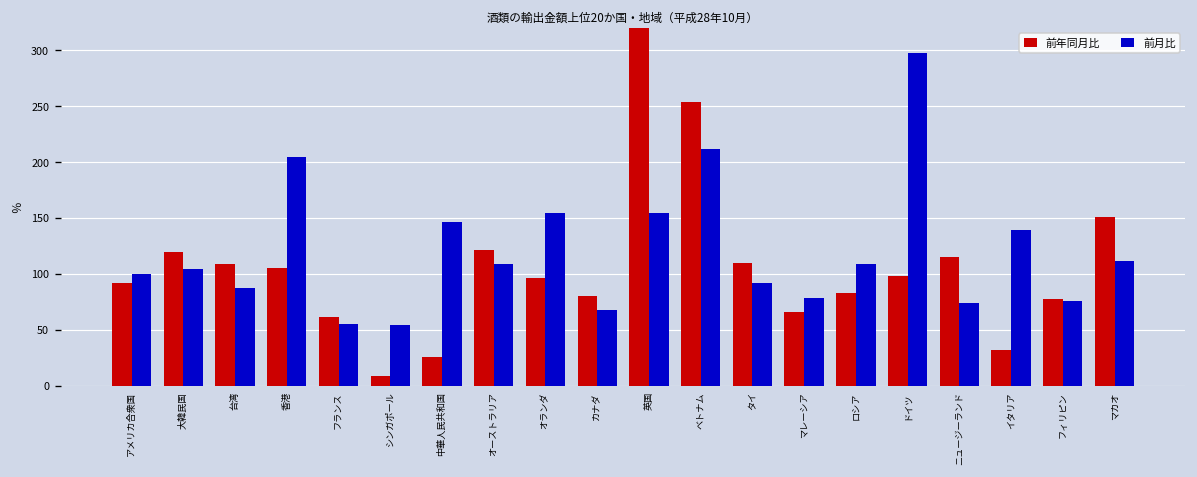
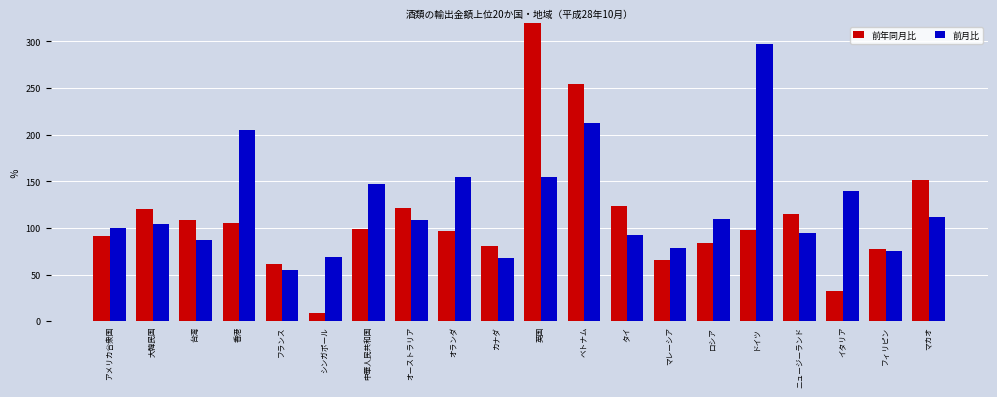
前月比, シンガポール: 50 -> 70
前年同月比, 中華人民共和国: 30 -> 100
前年同月比, タイ: 110 -> 120
前月比, ニュージーランド: 70 -> 90
